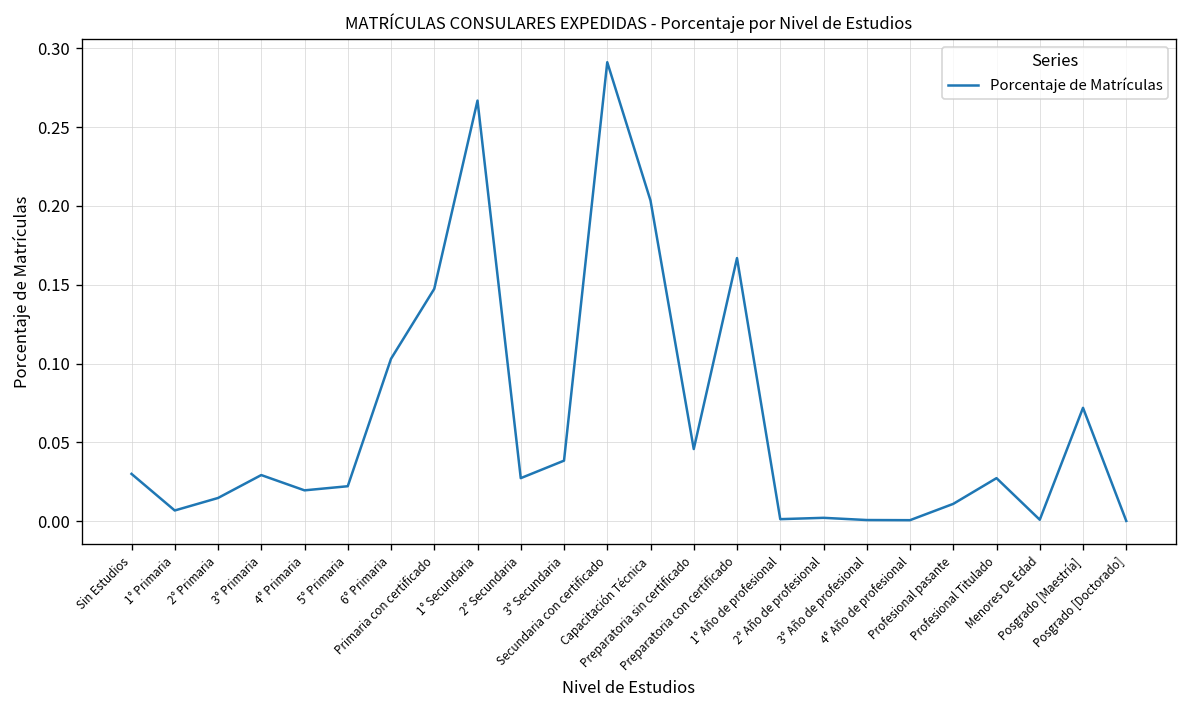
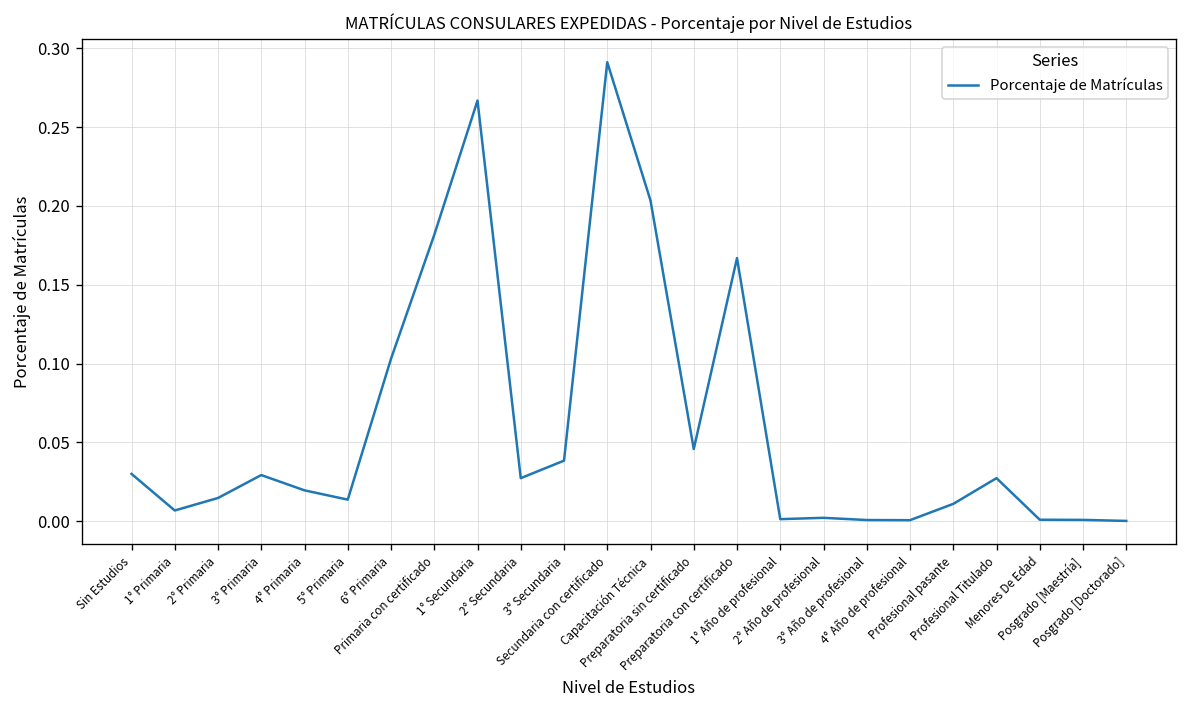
5° Primaria: 0.022 -> 0.014
Primaria con certificado: 0.147 -> 0.182
Posgrado [Maestría]: 0.072 -> 0.001
